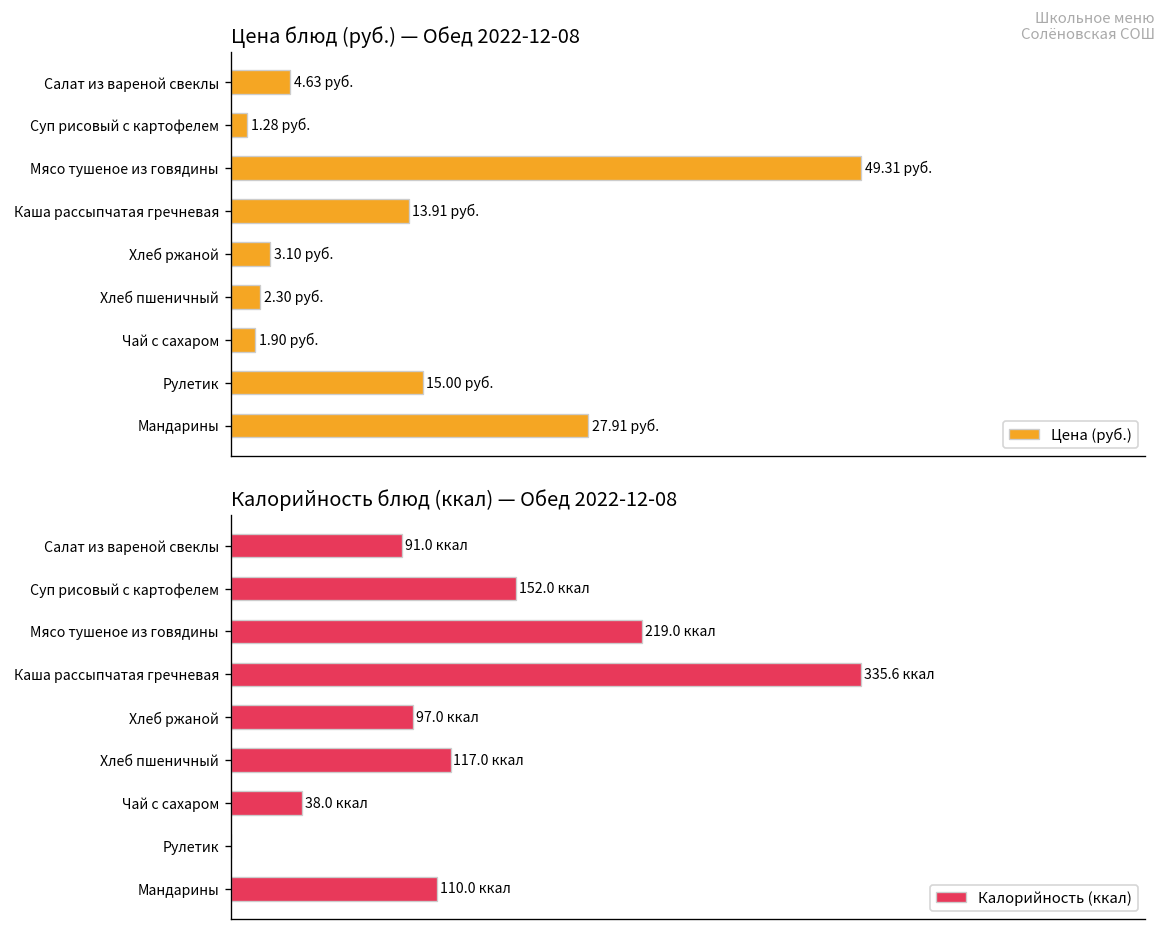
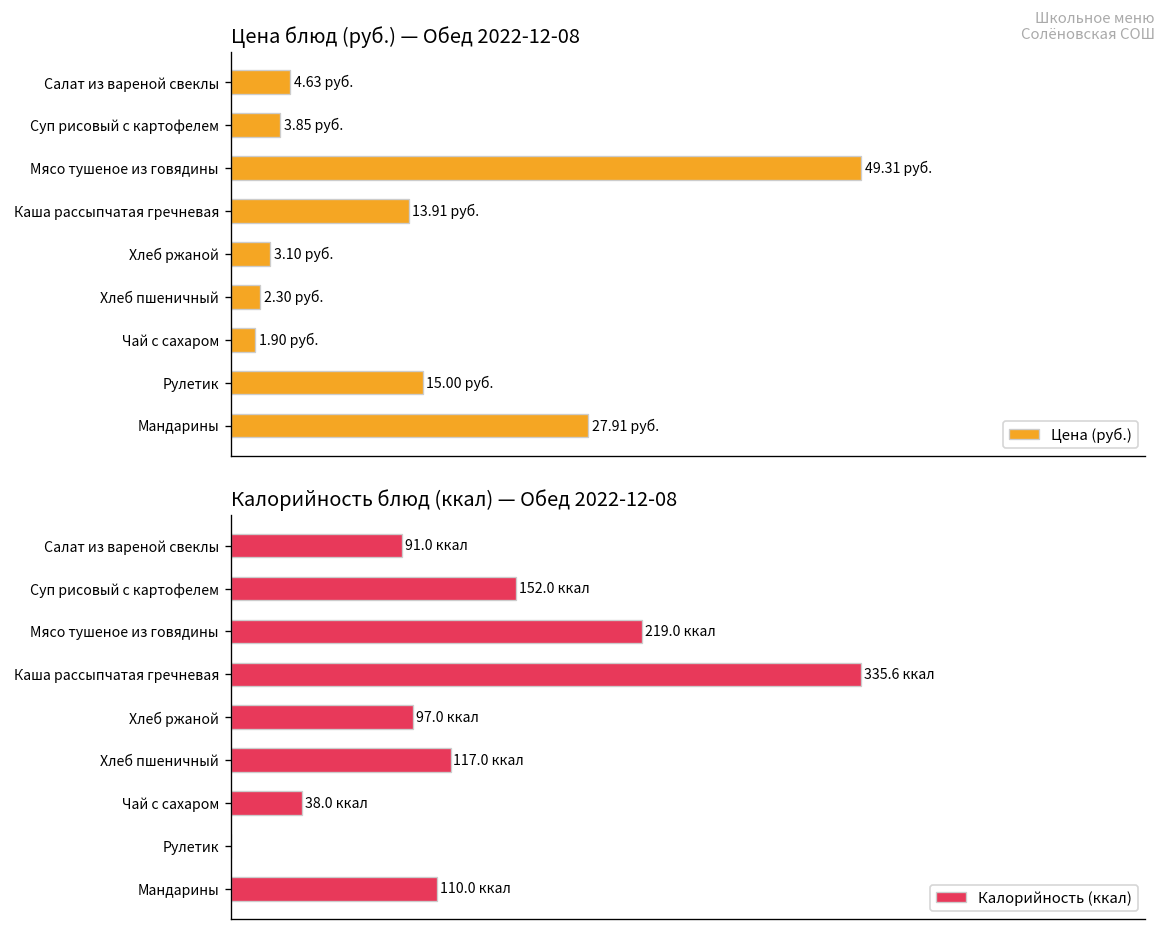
Цена блюд (руб.) — Обед 2022-12-08, Суп рисовый с картофелем: 1.28 -> 3.85
